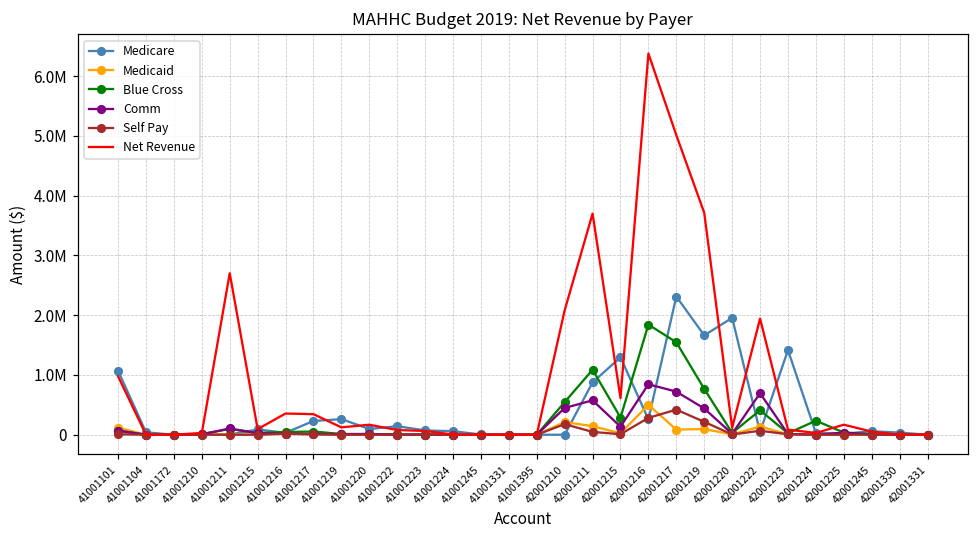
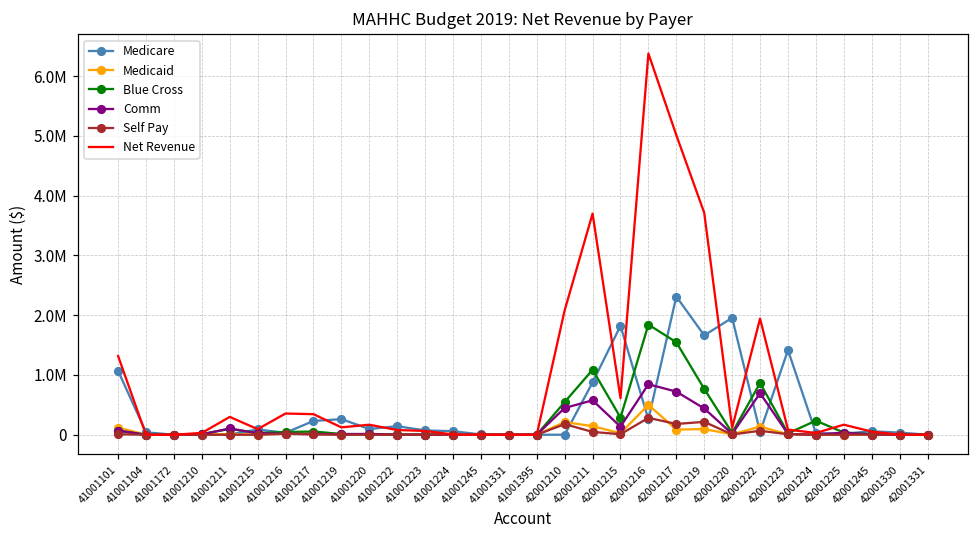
Net Revenue, 41001101: 1000000 -> 1300000
Net Revenue, 41001211: 2700000 -> 300000
Medicare, 42001215: 1300000 -> 1800000
Self Pay, 42001217: 400000 -> 200000
Blue Cross, 42001222: 400000 -> 900000
